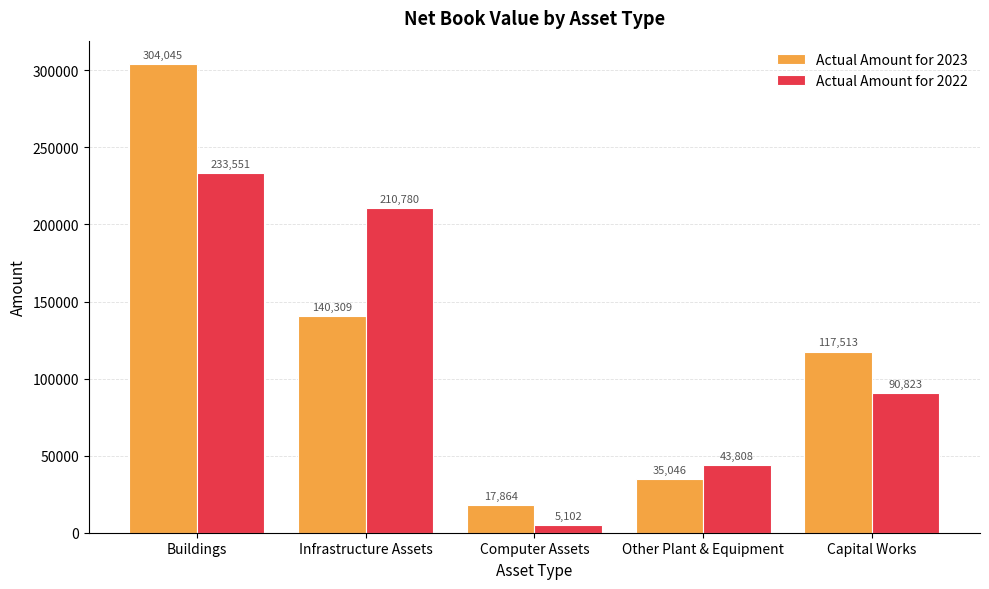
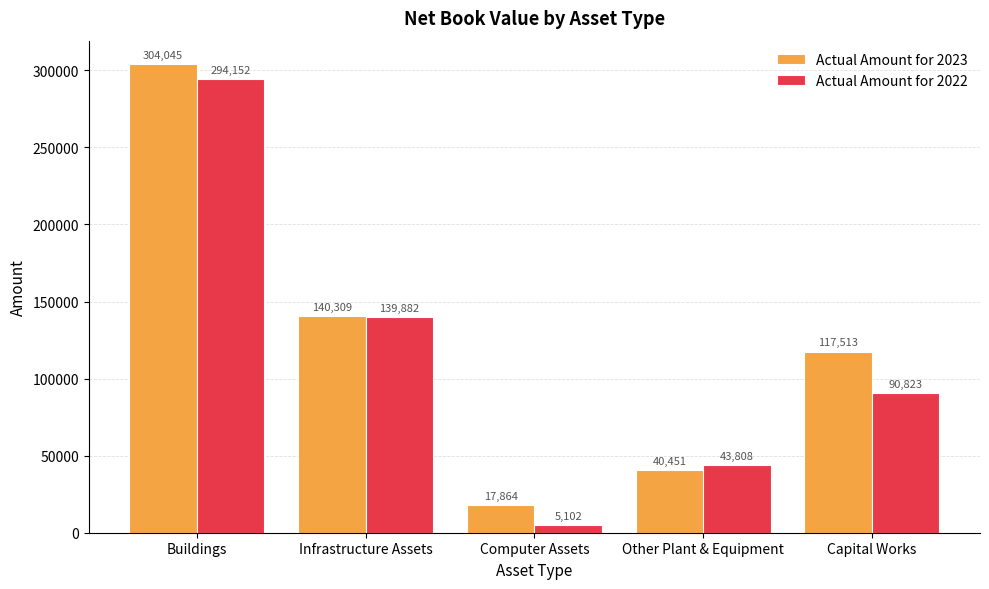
Actual Amount for 2022, Buildings: 233,551 -> 294,152
Actual Amount for 2022, Infrastructure Assets: 210,780 -> 139,882
Actual Amount for 2023, Other Plant & Equipment: 35,046 -> 40,451
